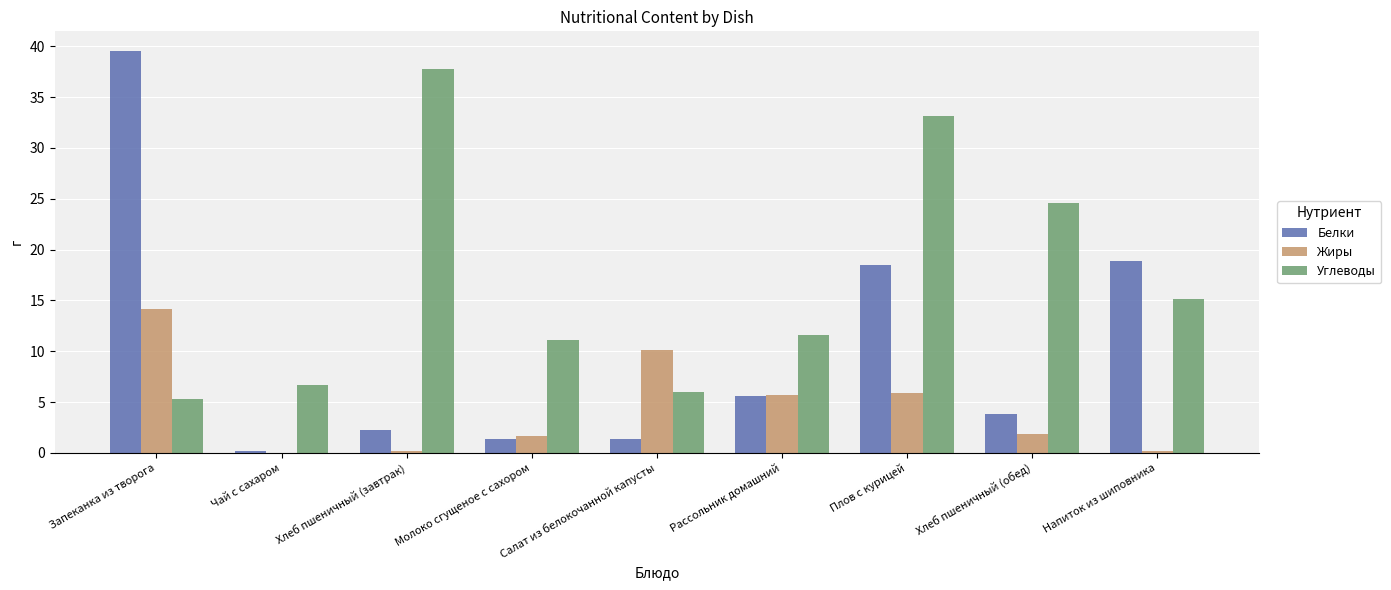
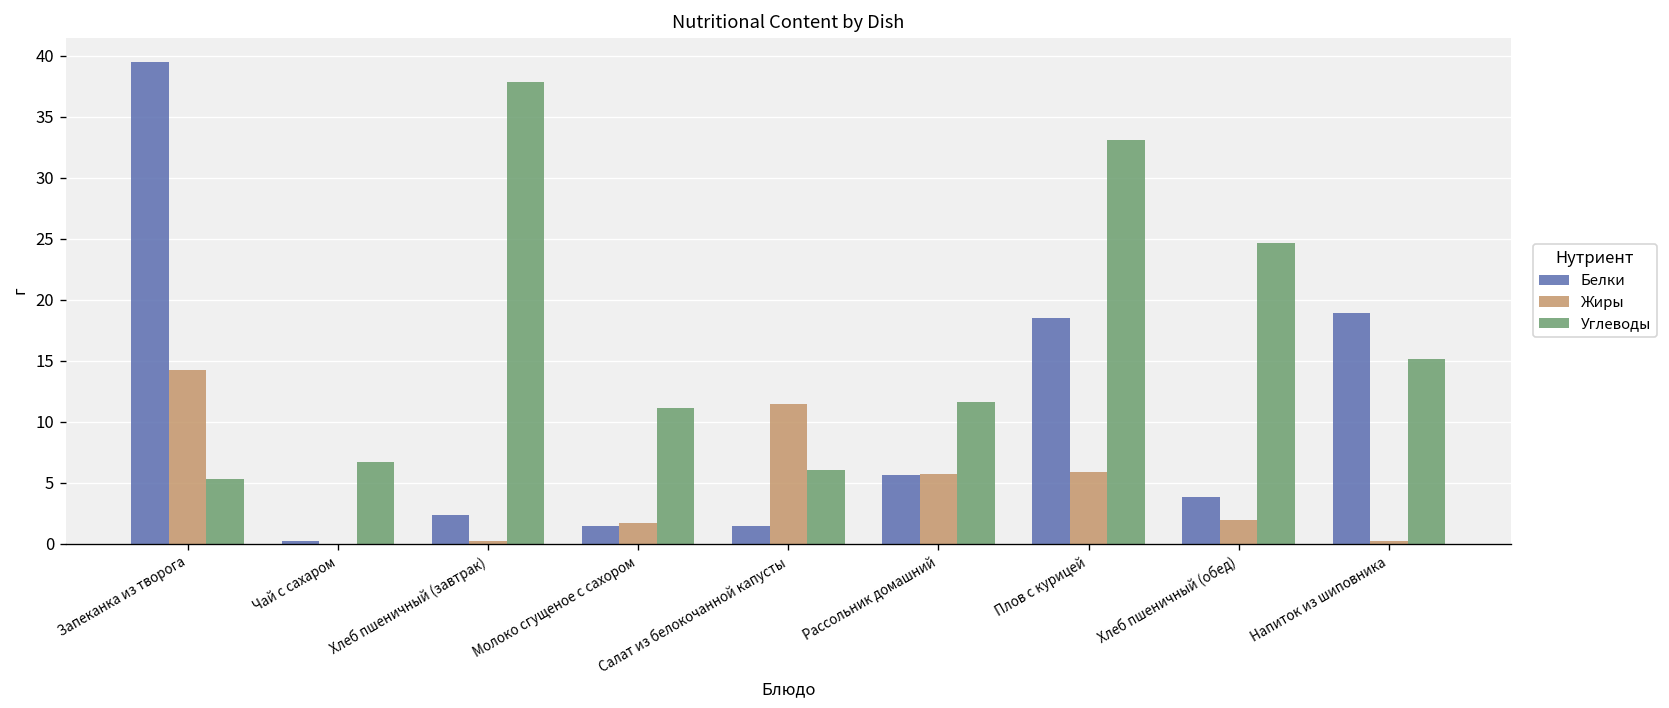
Жиры, Салат из белокочанной капусты: 10.1 -> 11.4
